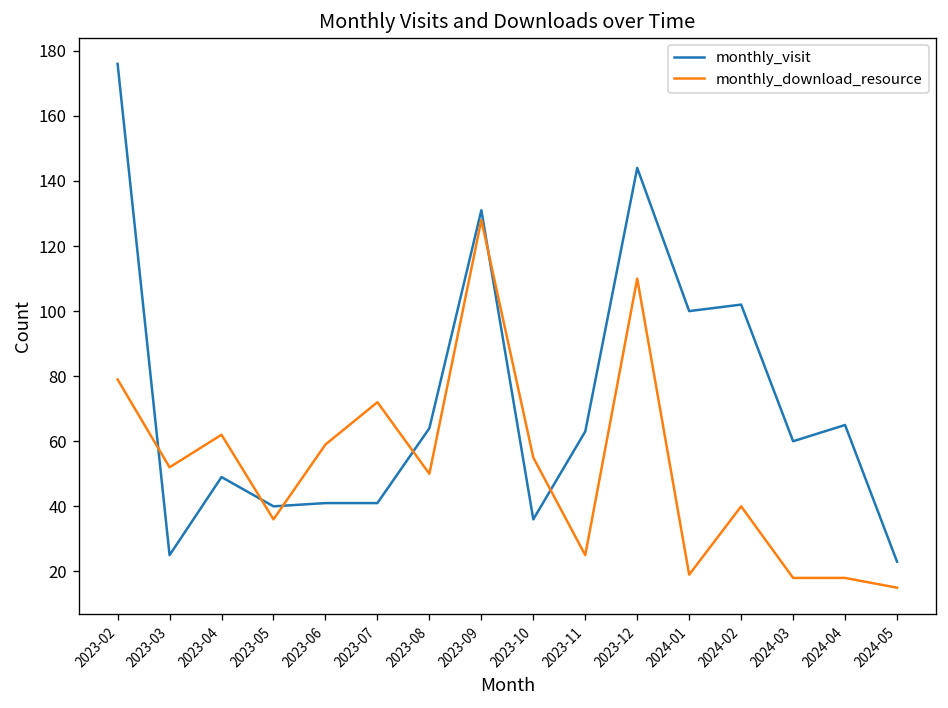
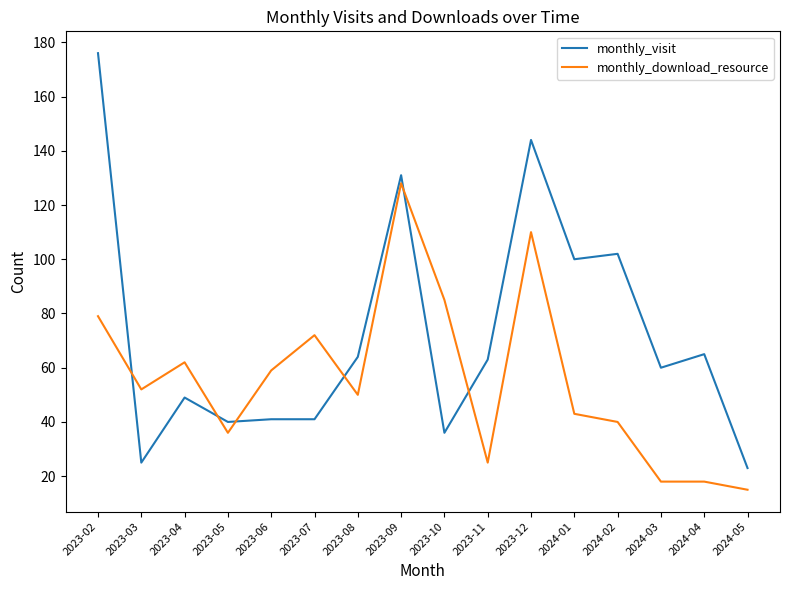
monthly_download_resource, 2023-10: 55 -> 85
monthly_download_resource, 2024-01: 19 -> 43
